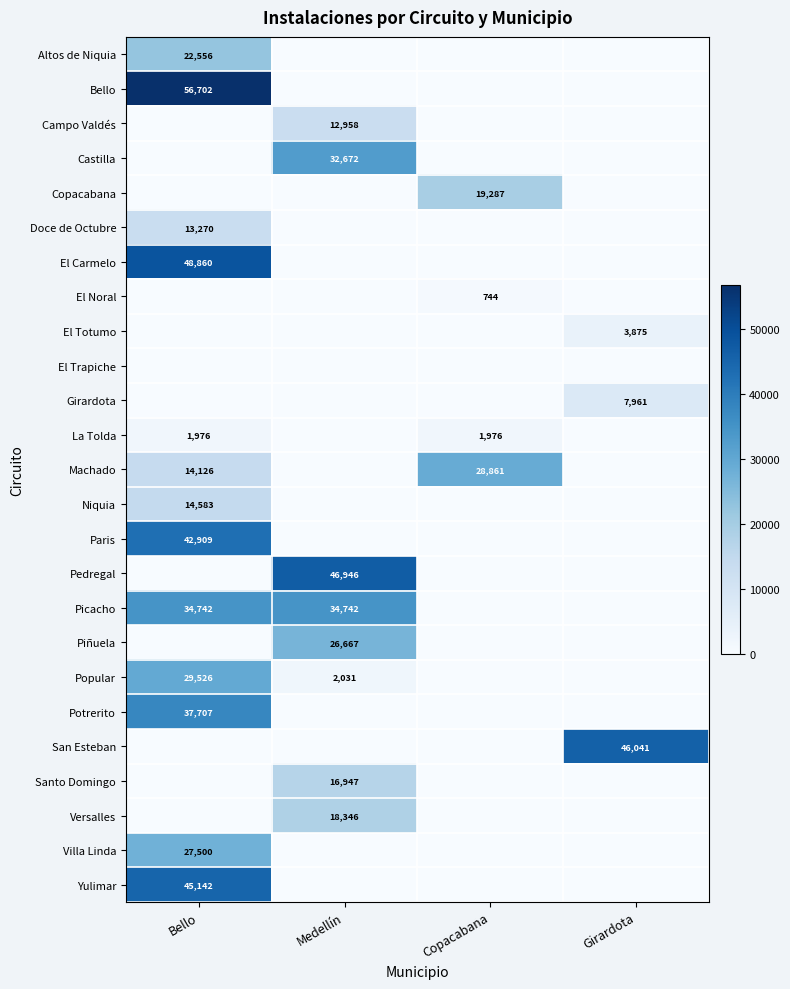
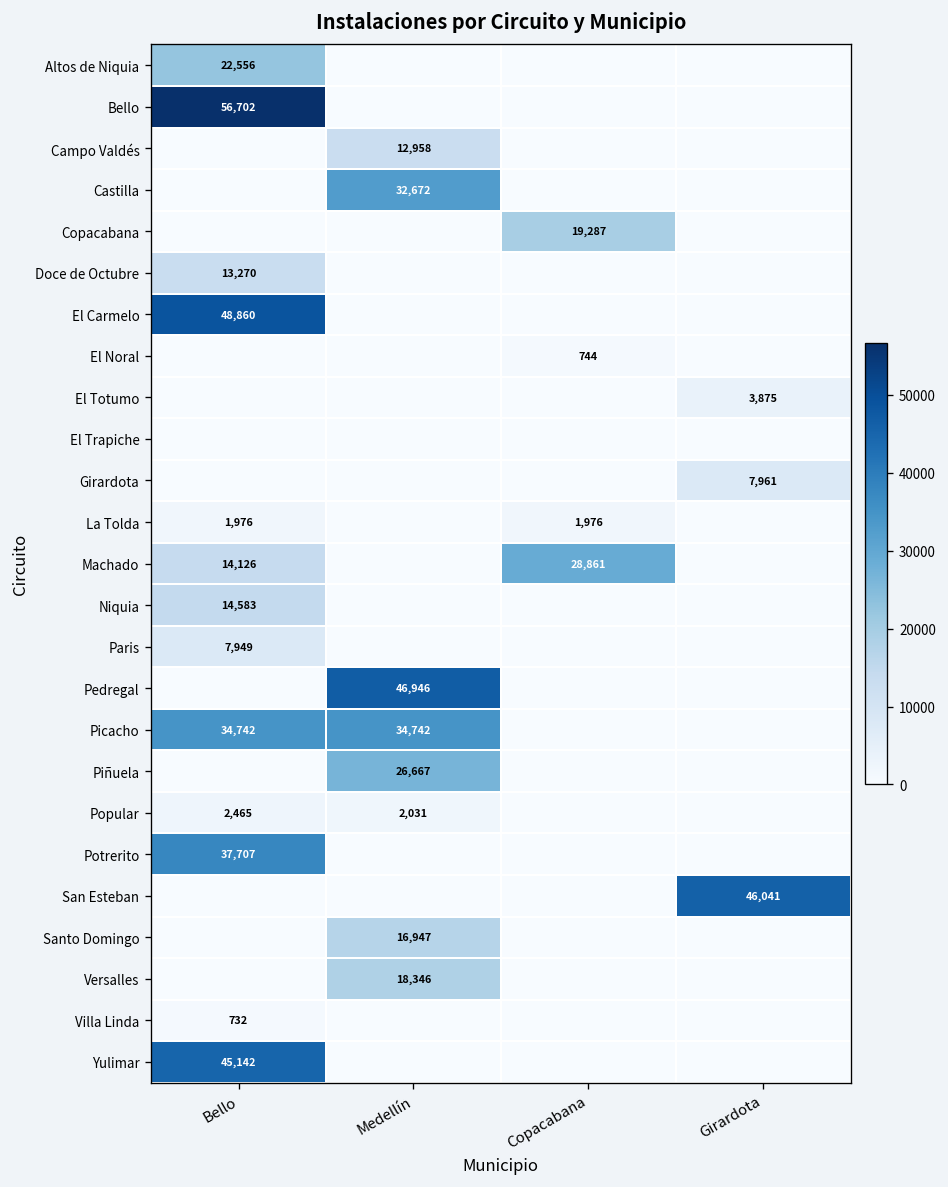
Paris, Bello: 42,909 -> 7,949
Popular, Bello: 29,526 -> 2,465
Villa Linda, Bello: 27,500 -> 732
